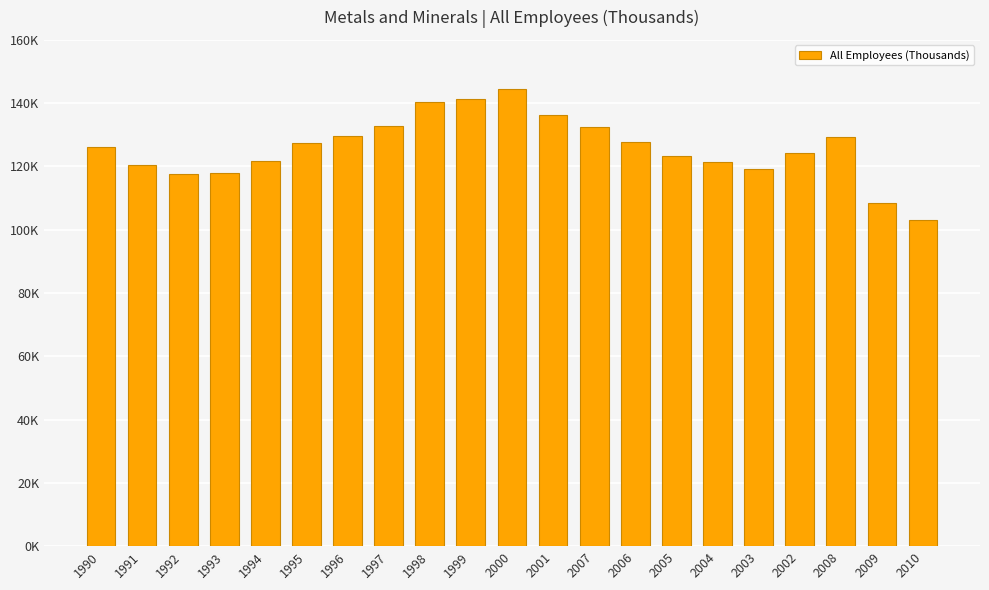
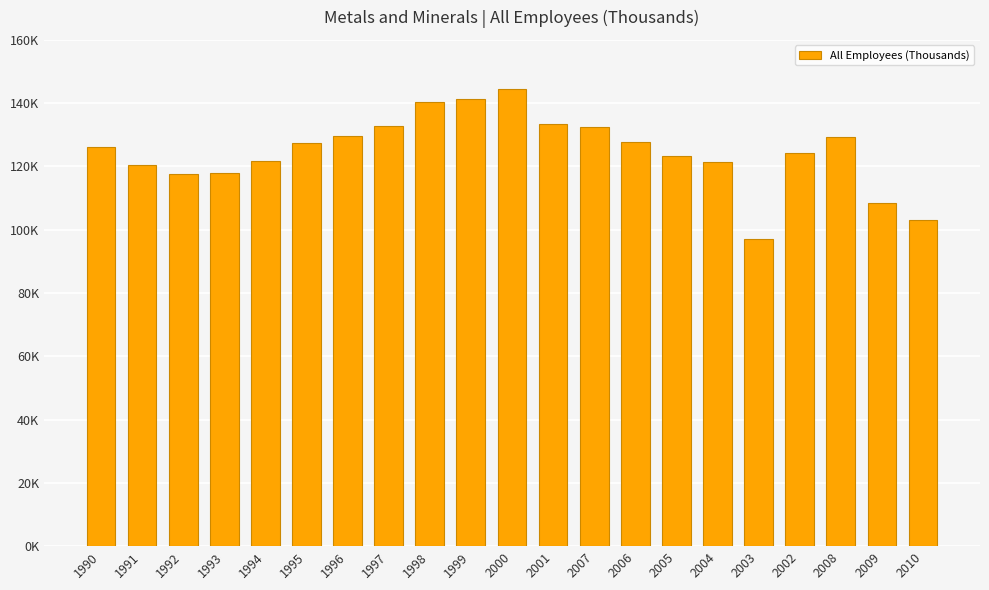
2001: 136000 -> 133000
2003: 119000 -> 97000
